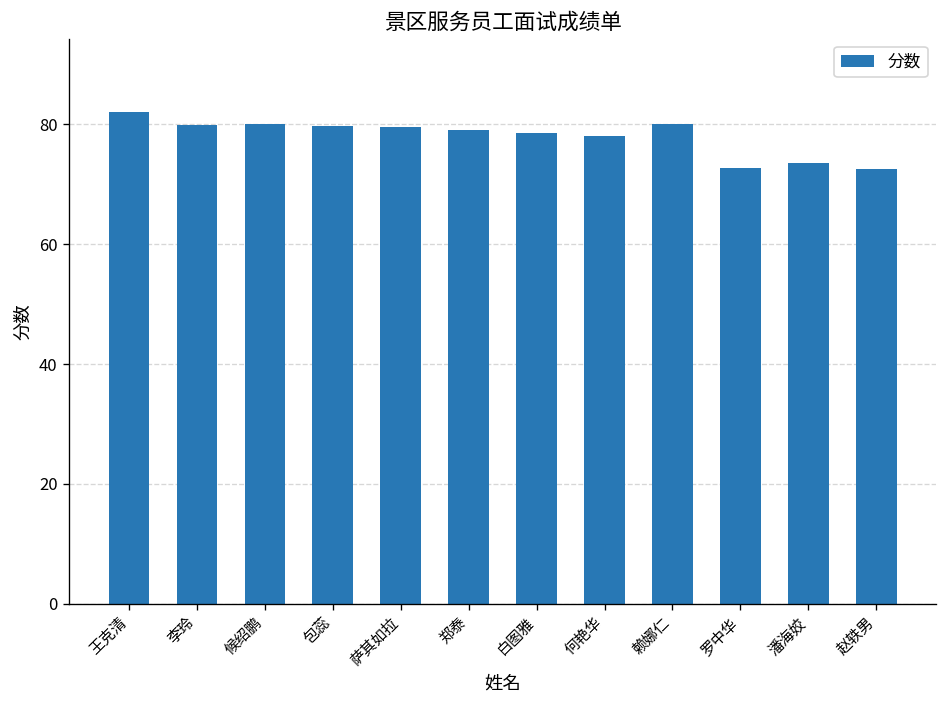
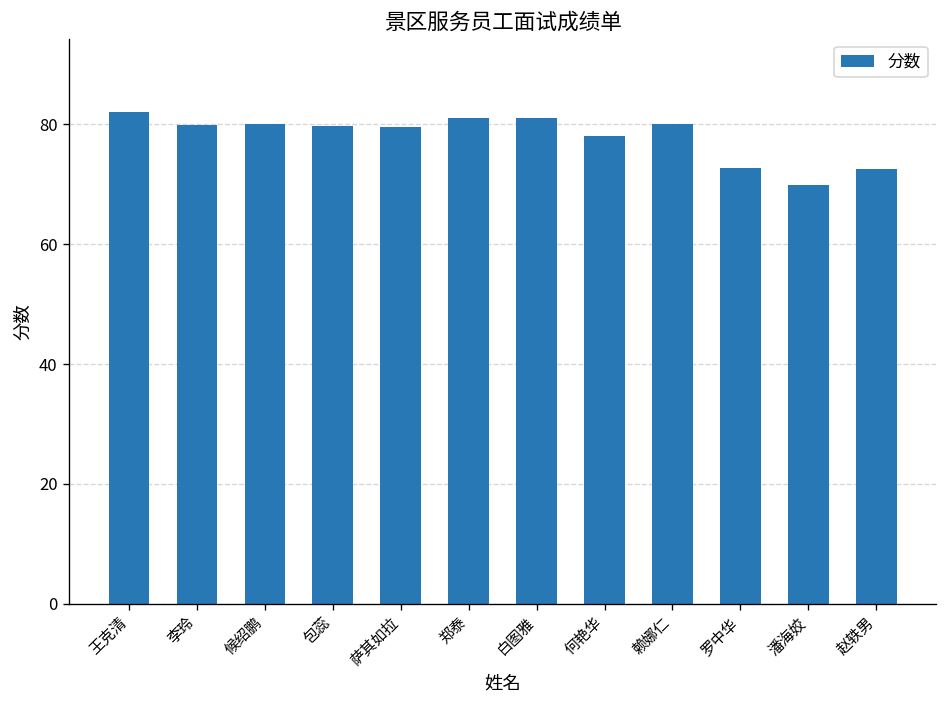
郑泰: 79 -> 81
白图雅: 79 -> 81
潘海姣: 74 -> 70
